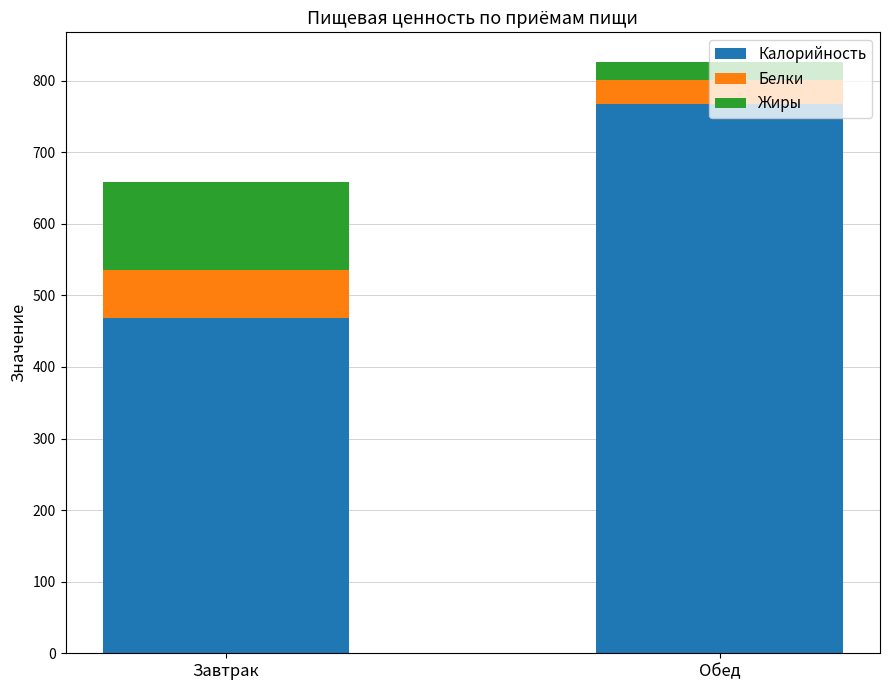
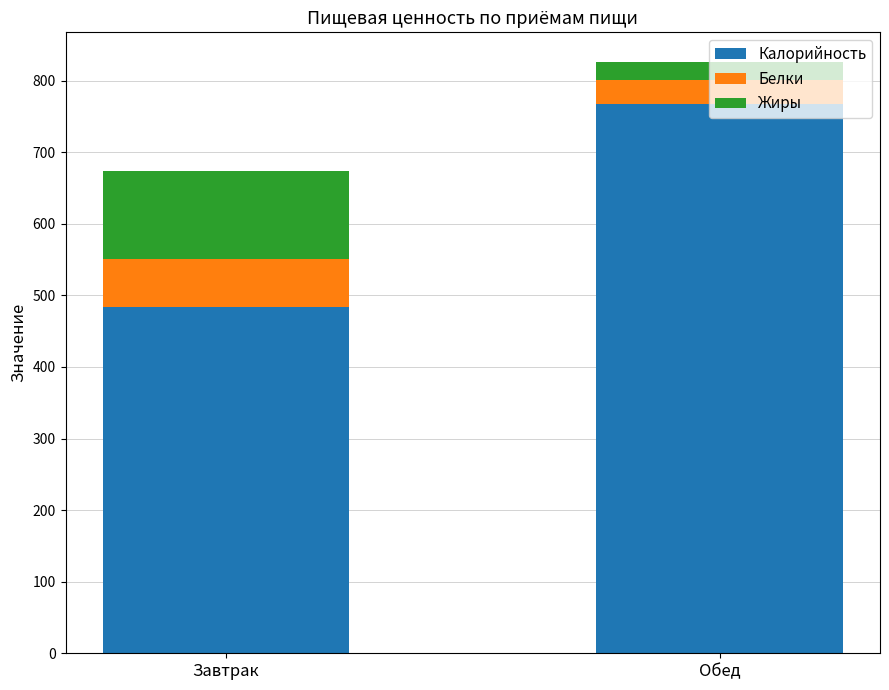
Калорийность, Завтрак: 470 -> 480
